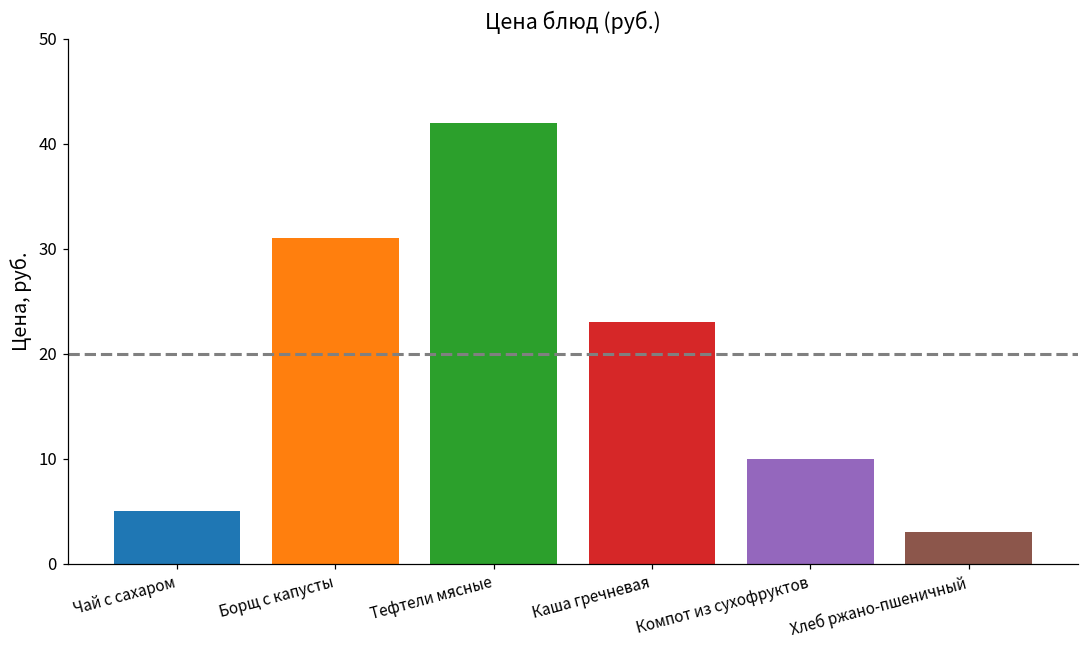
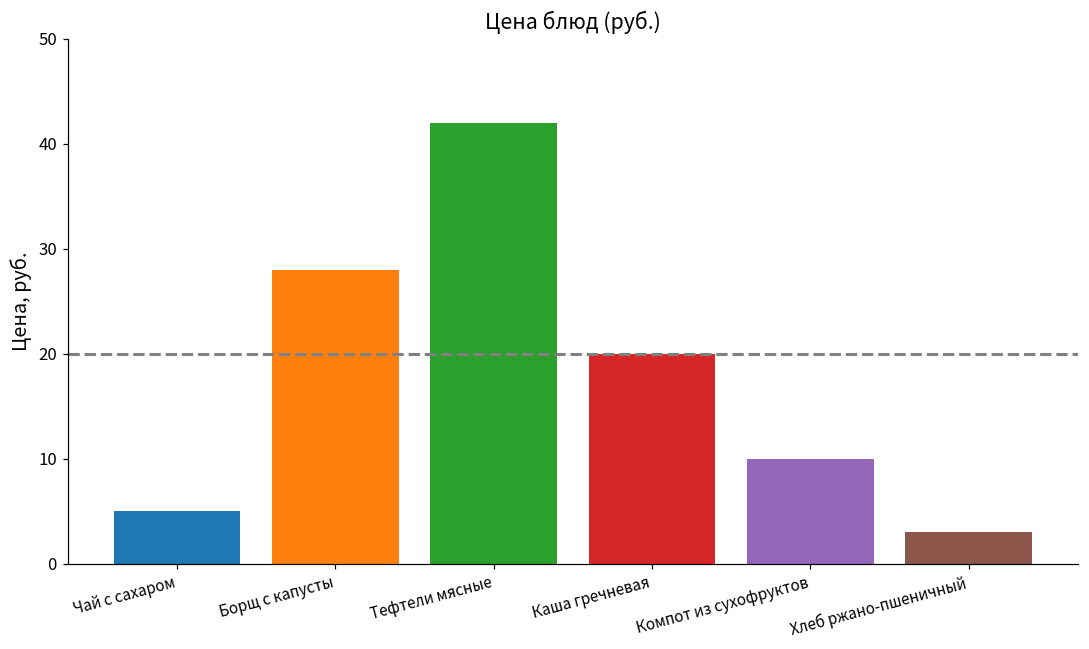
Борщ с капусты: 31 -> 28
Каша гречневая: 23 -> 20
